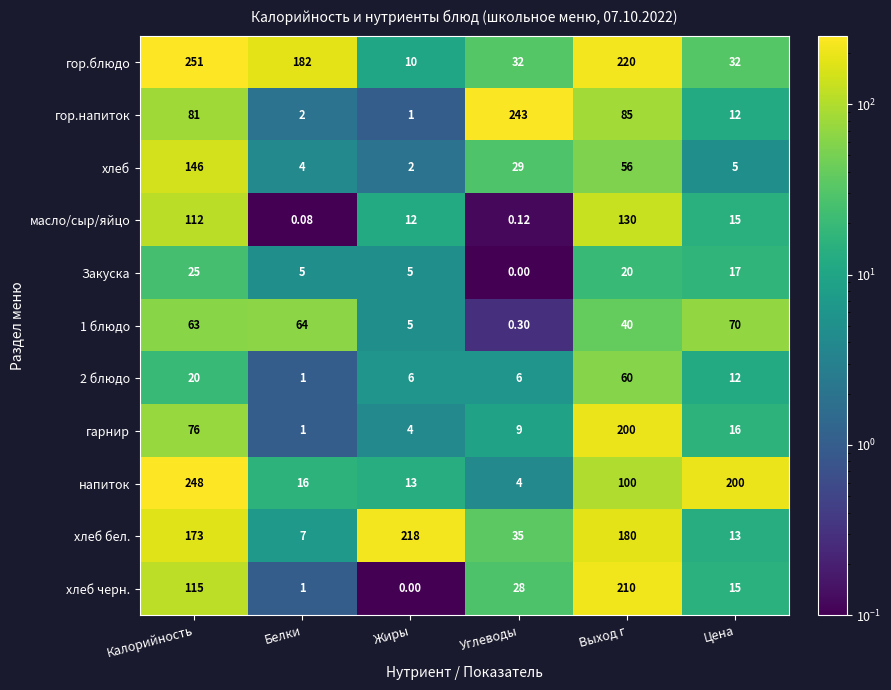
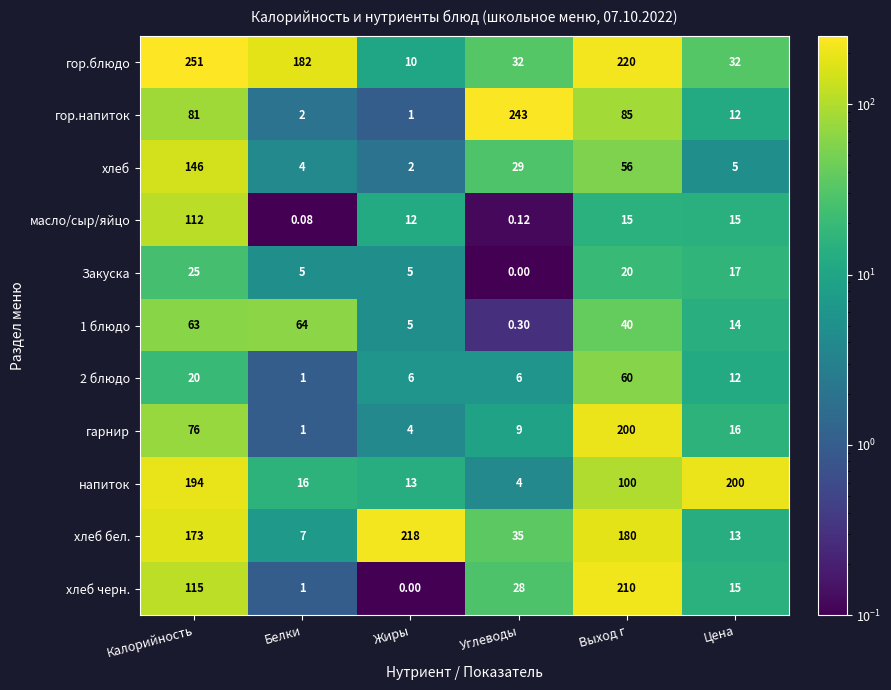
масло/сыр/яйцо, Выход г: 130 -> 15
1 блюдо, Цена: 70 -> 14
напиток, Калорийность: 248 -> 194
